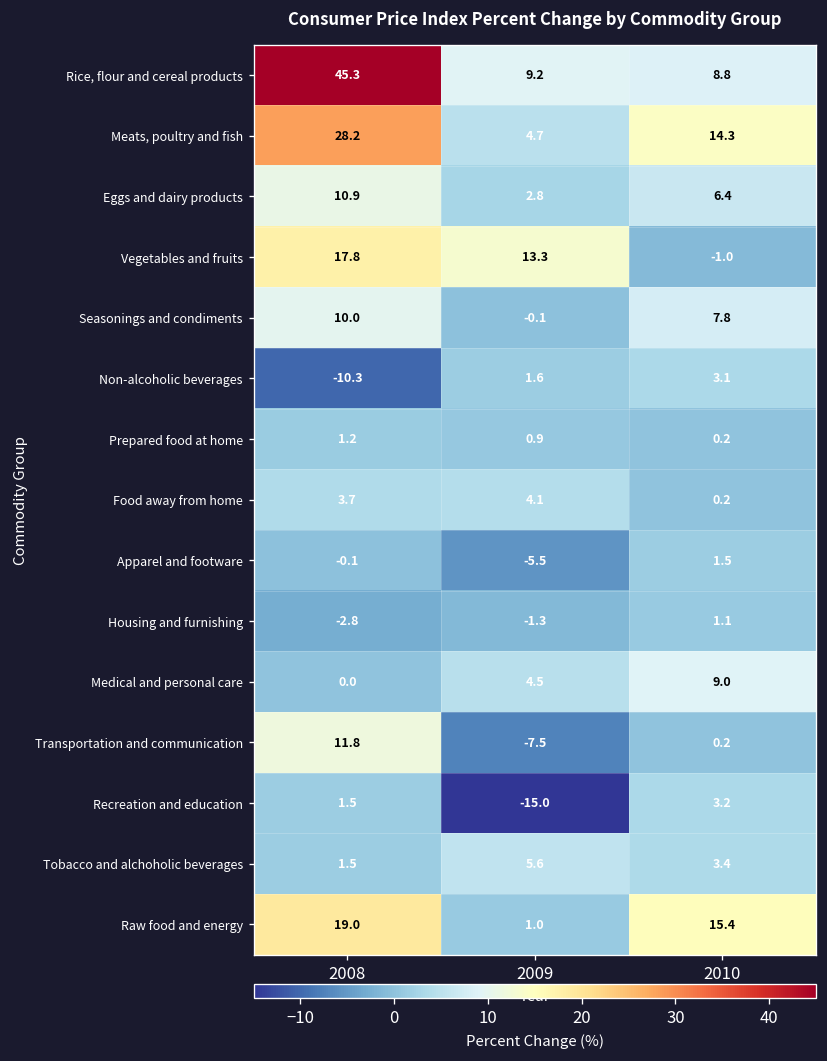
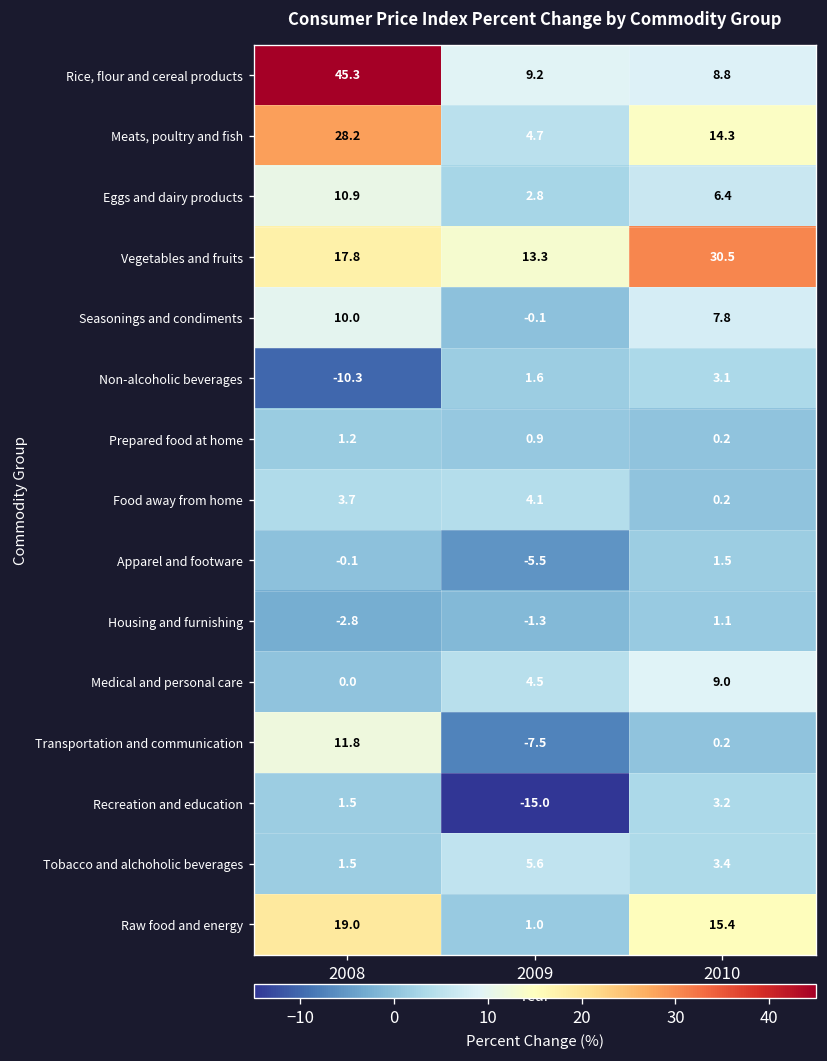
Vegetables and fruits, 2010: -1.0 -> 30.5
